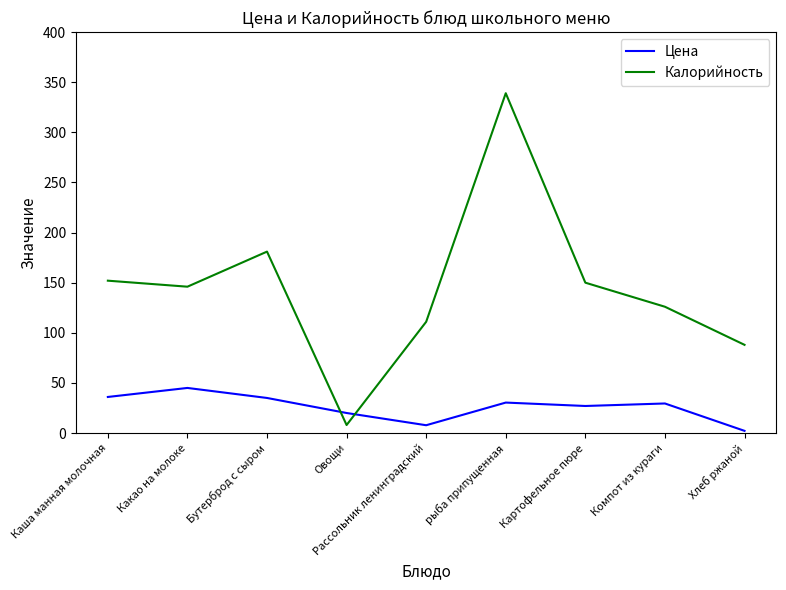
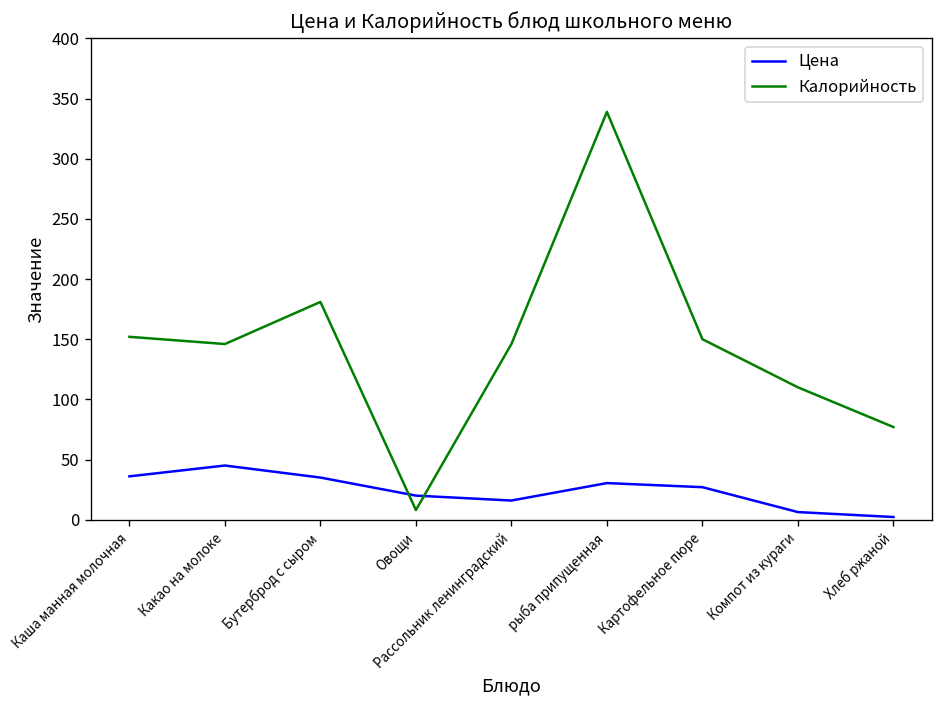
Цена, Рассольник ленинградский: 8 -> 16
Калорийность, Рассольник ленинградский: 111 -> 146
Цена, Компот из кураги: 30 -> 6
Калорийность, Компот из кураги: 126 -> 110
Калорийность, Хлеб ржаной: 88 -> 77
